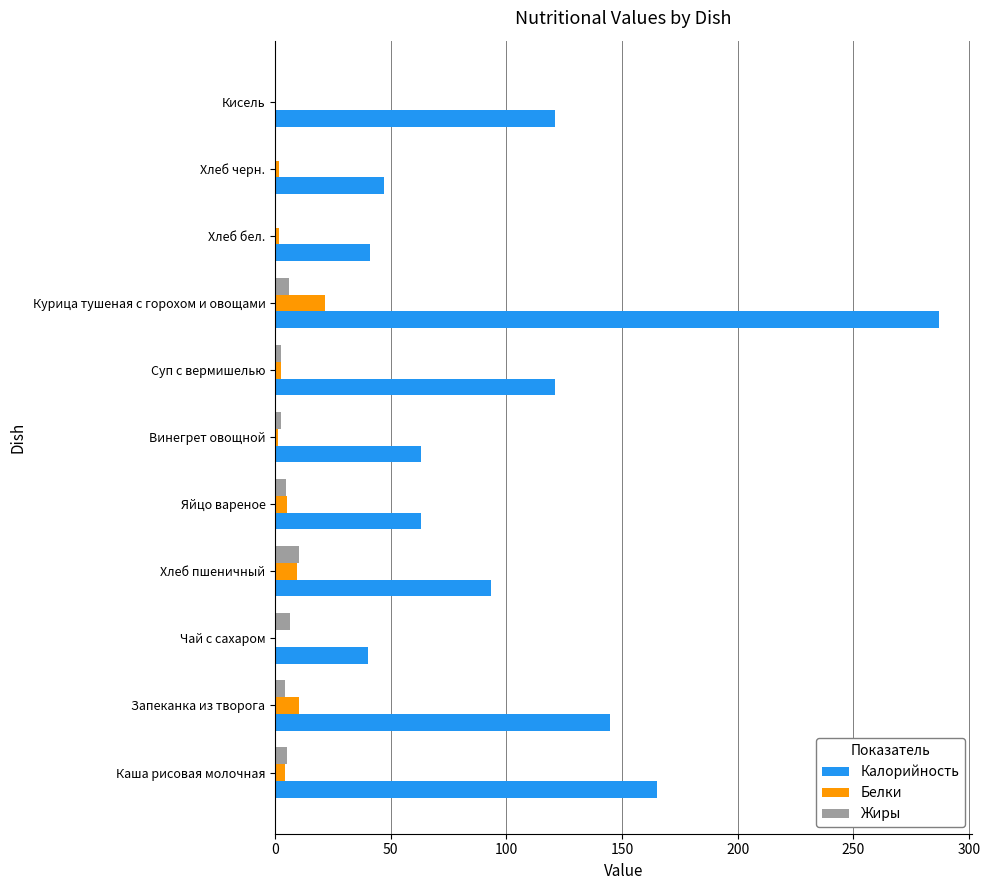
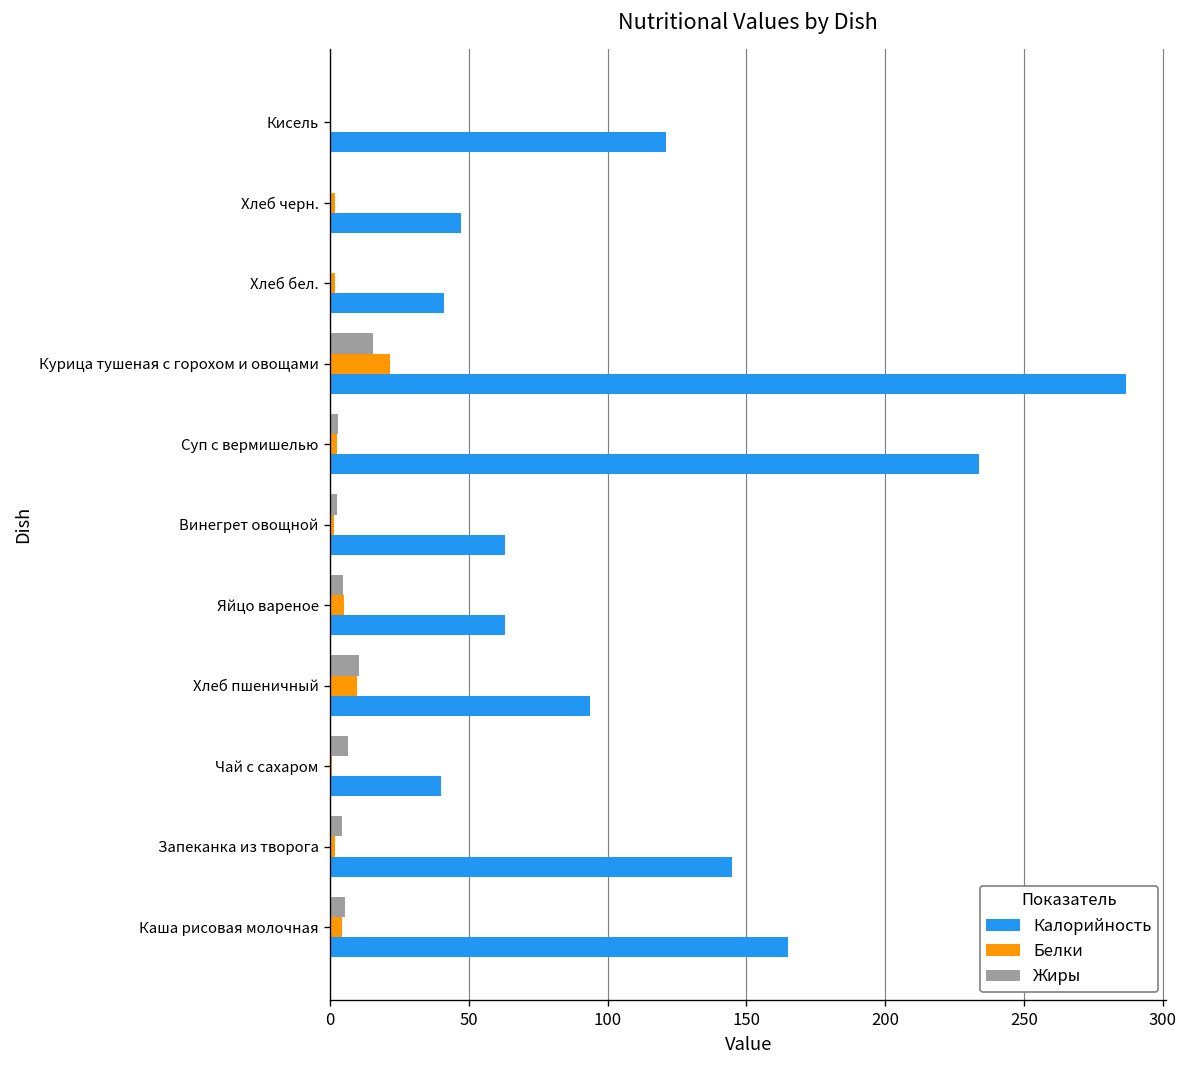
Жиры, Курица тушеная с горохом и овощами: 6 -> 15
Калорийность, Суп с вермишелью: 121 -> 234
Белки, Запеканка из творога: 10 -> 2
